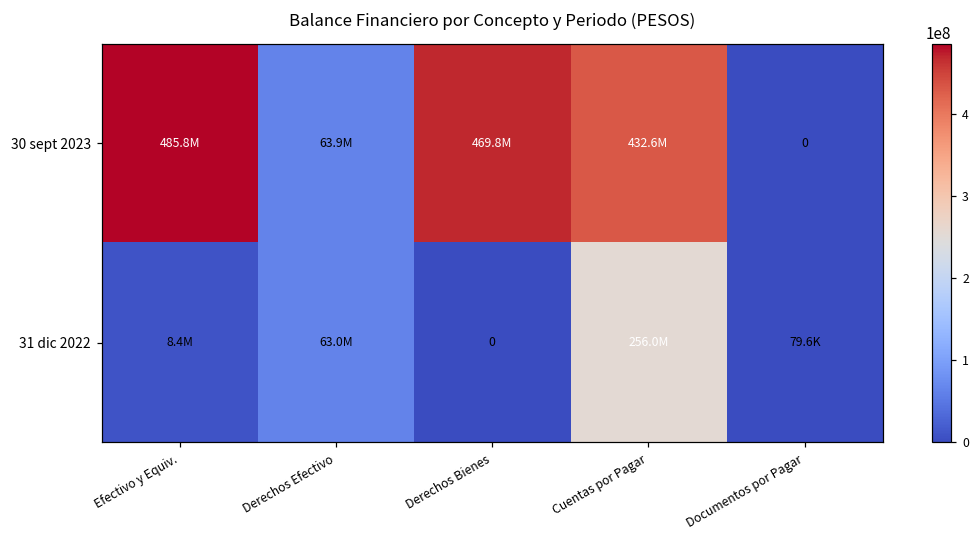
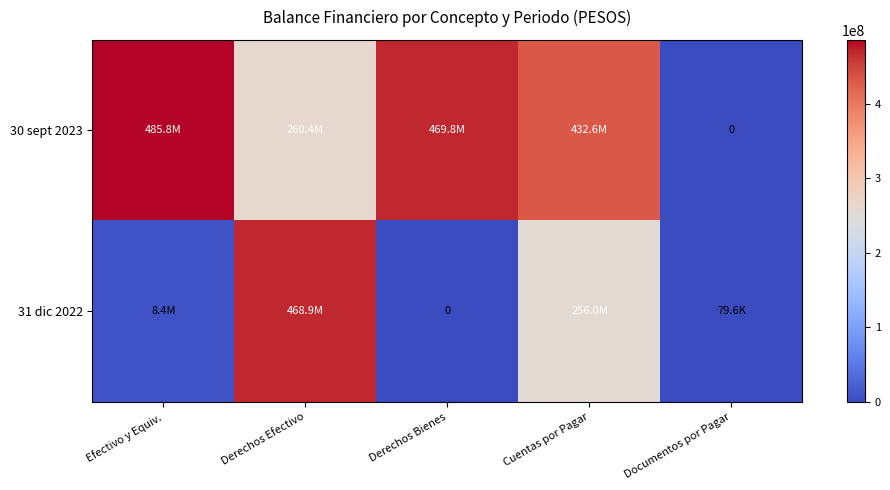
30 sept 2023, Derechos Efectivo: 63.9M -> 260.4M
31 dic 2022, Derechos Efectivo: 63.0M -> 468.9M
